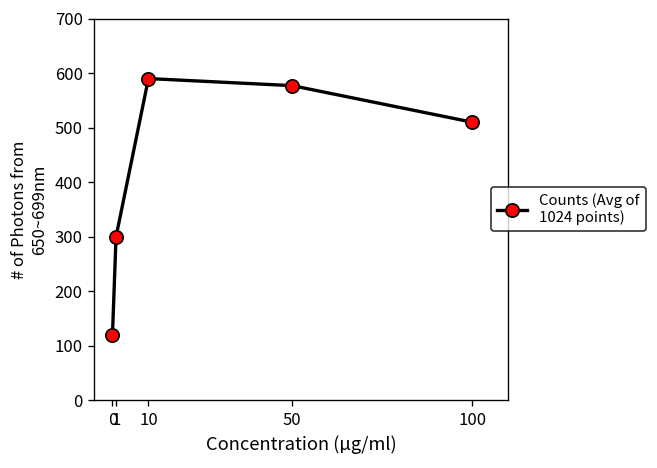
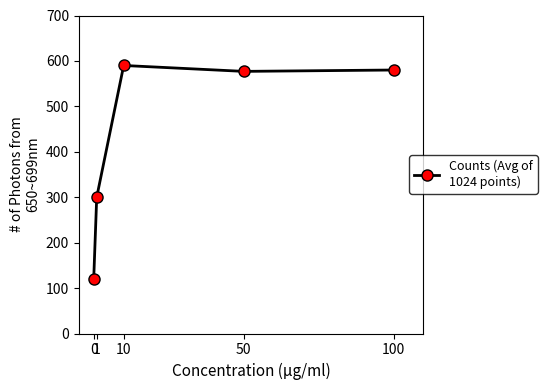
100: 510 -> 580
